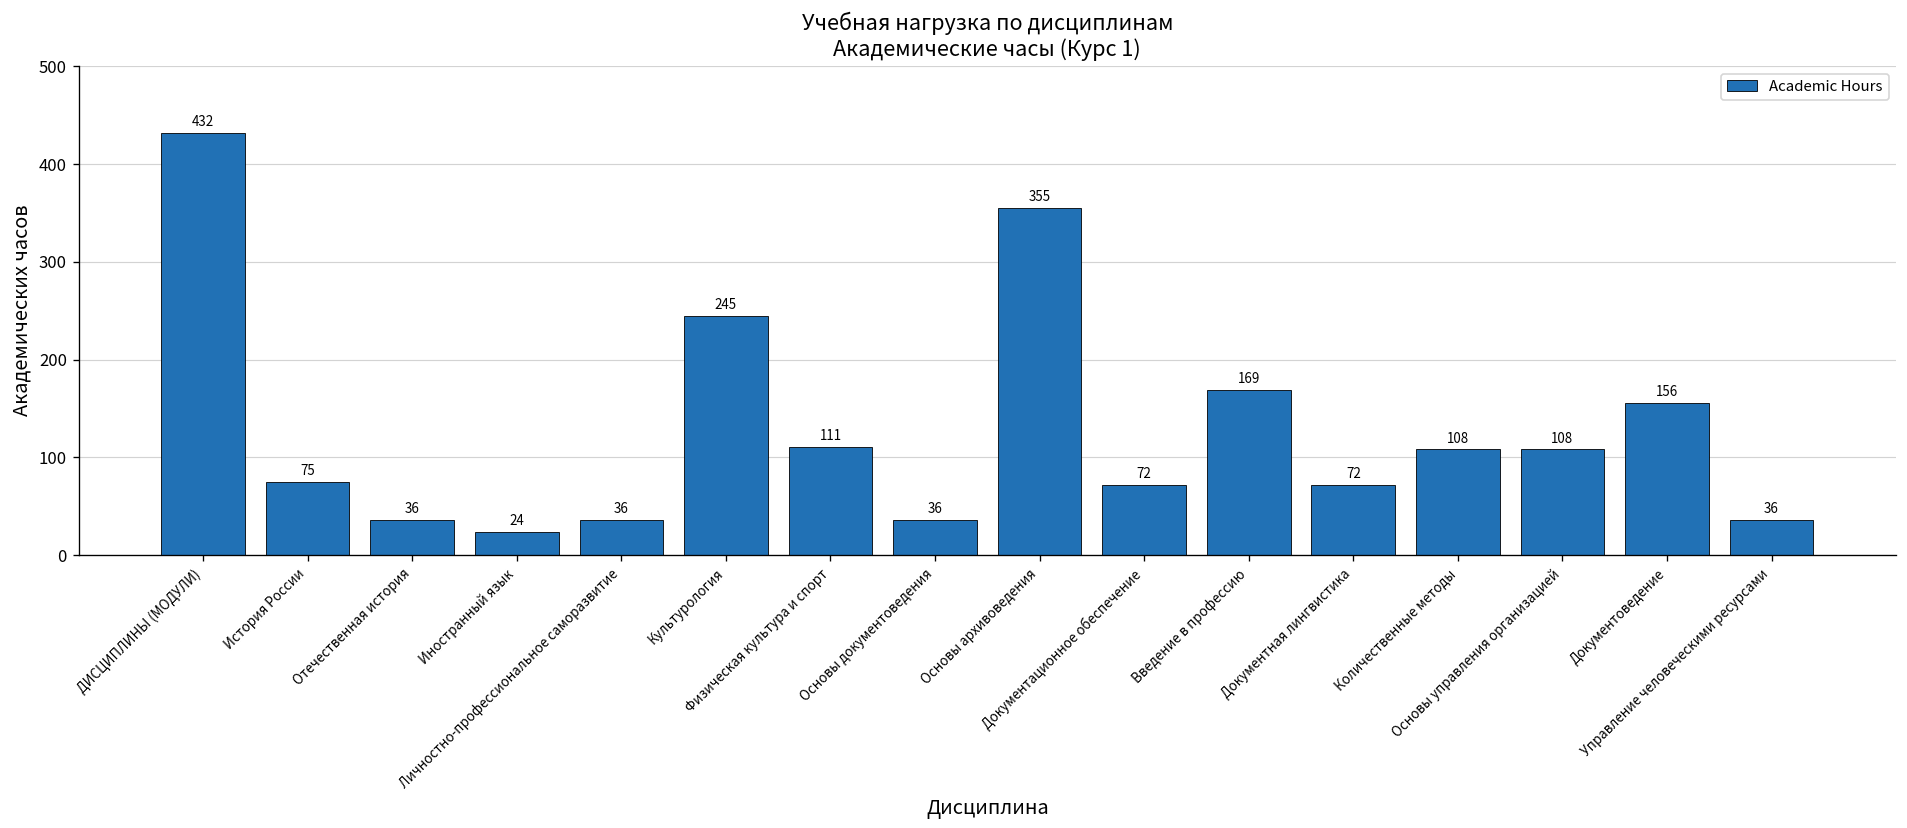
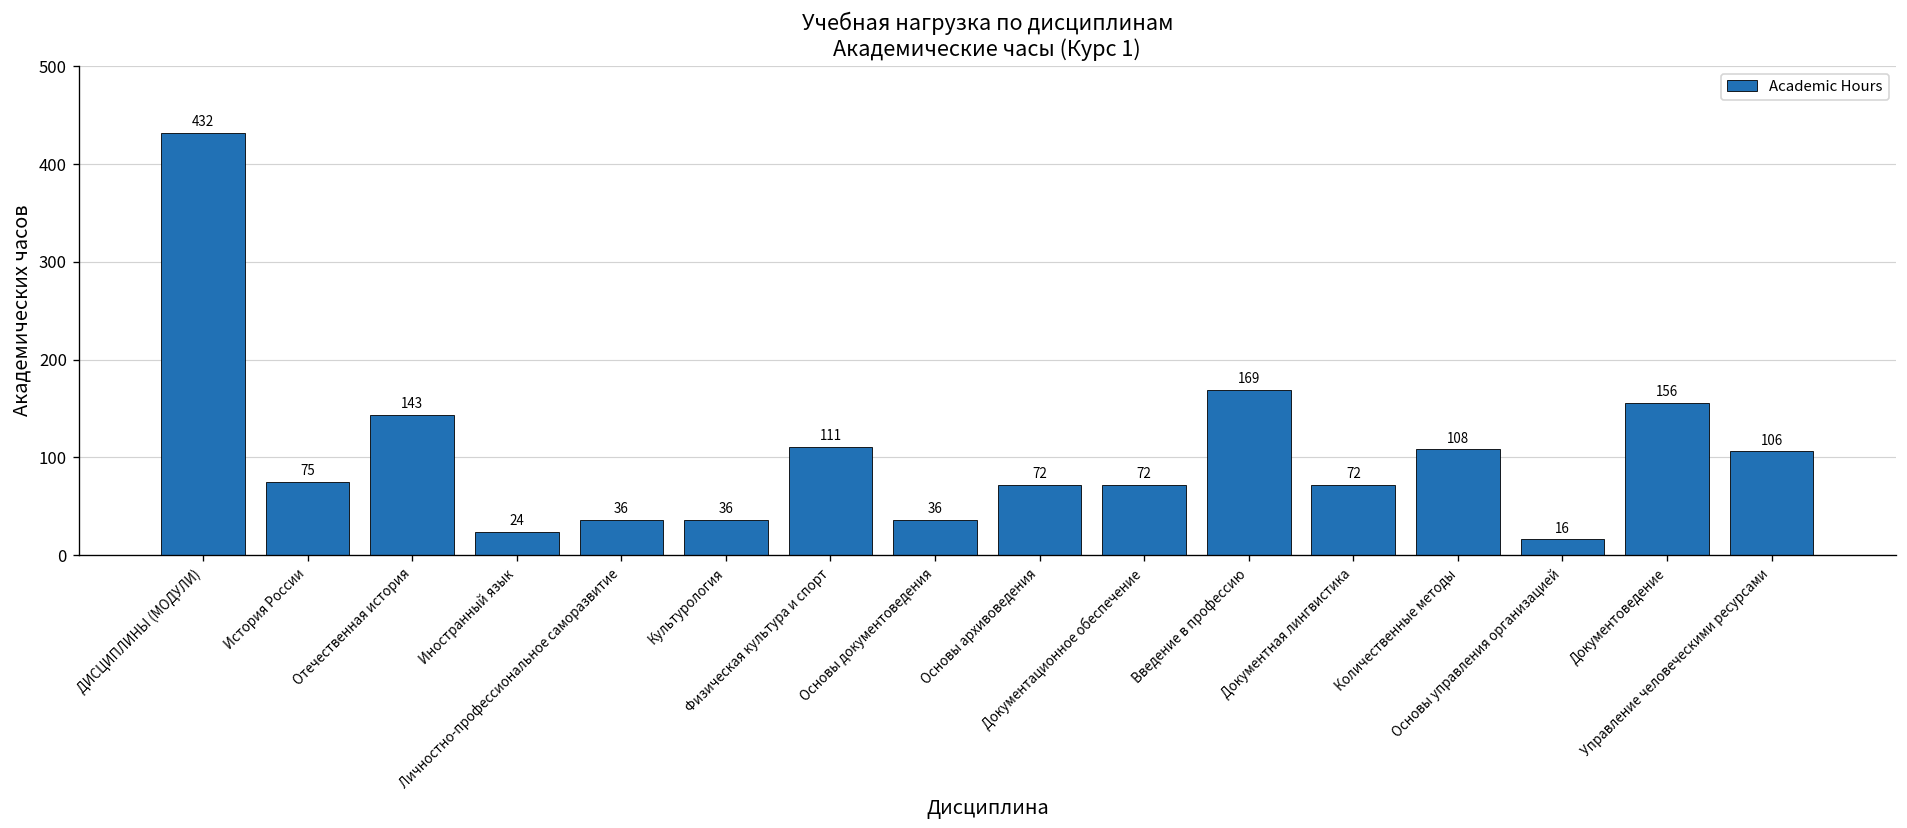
Отечественная история: 36 -> 143
Культурология: 245 -> 36
Основы архивоведения: 355 -> 72
Основы управления организацией: 108 -> 16
Управление человеческими ресурсами: 36 -> 106
